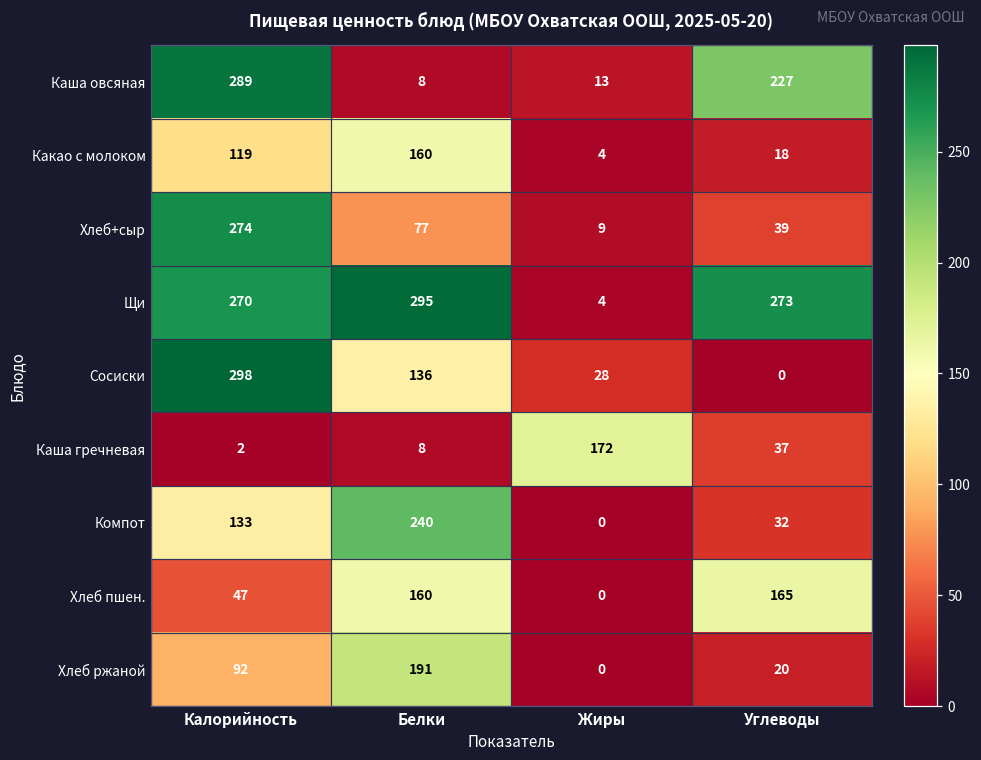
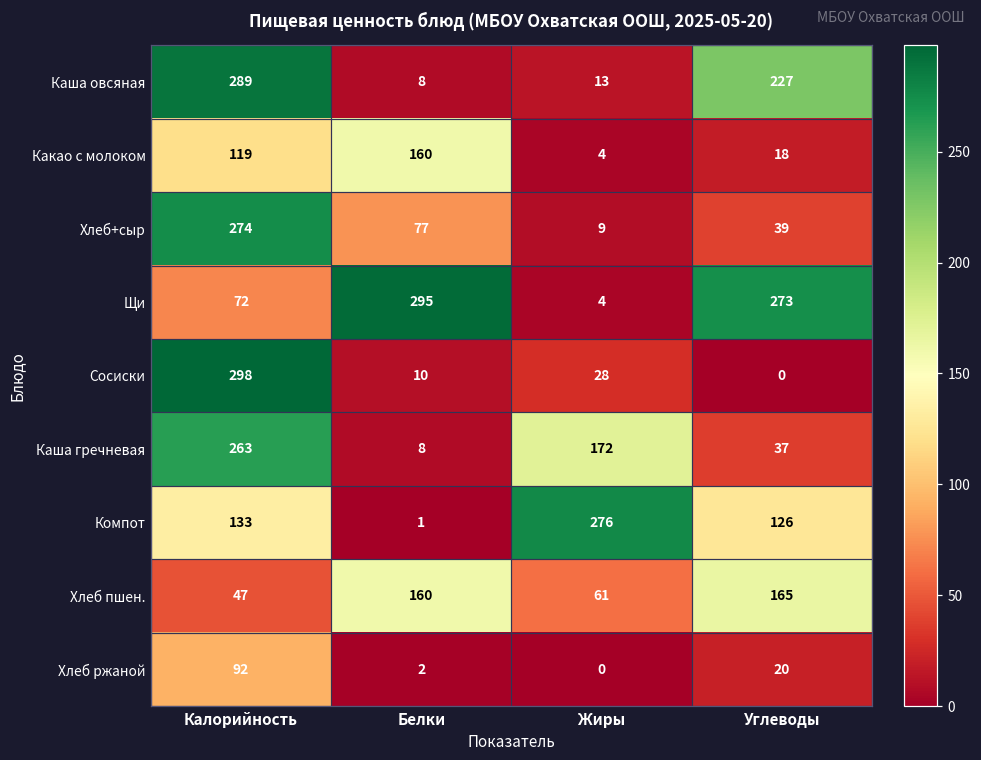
Щи, Калорийность: 270 -> 72
Сосиски, Белки: 136 -> 10
Каша гречневая, Калорийность: 2 -> 263
Компот, Белки: 240 -> 1
Компот, Жиры: 0 -> 276
Компот, Углеводы: 32 -> 126
Хлеб пшен., Жиры: 0 -> 61
Хлеб ржаной, Белки: 191 -> 2
